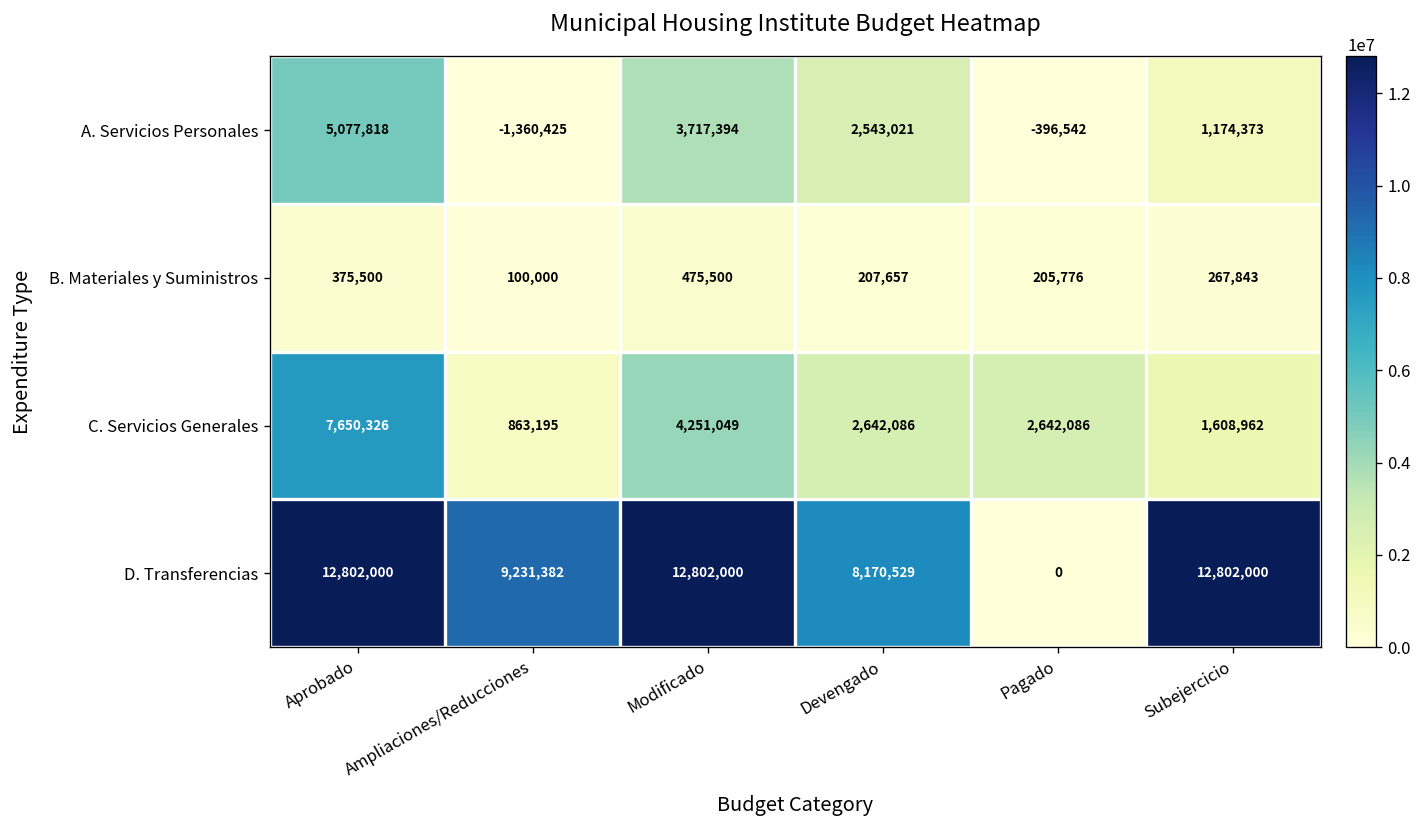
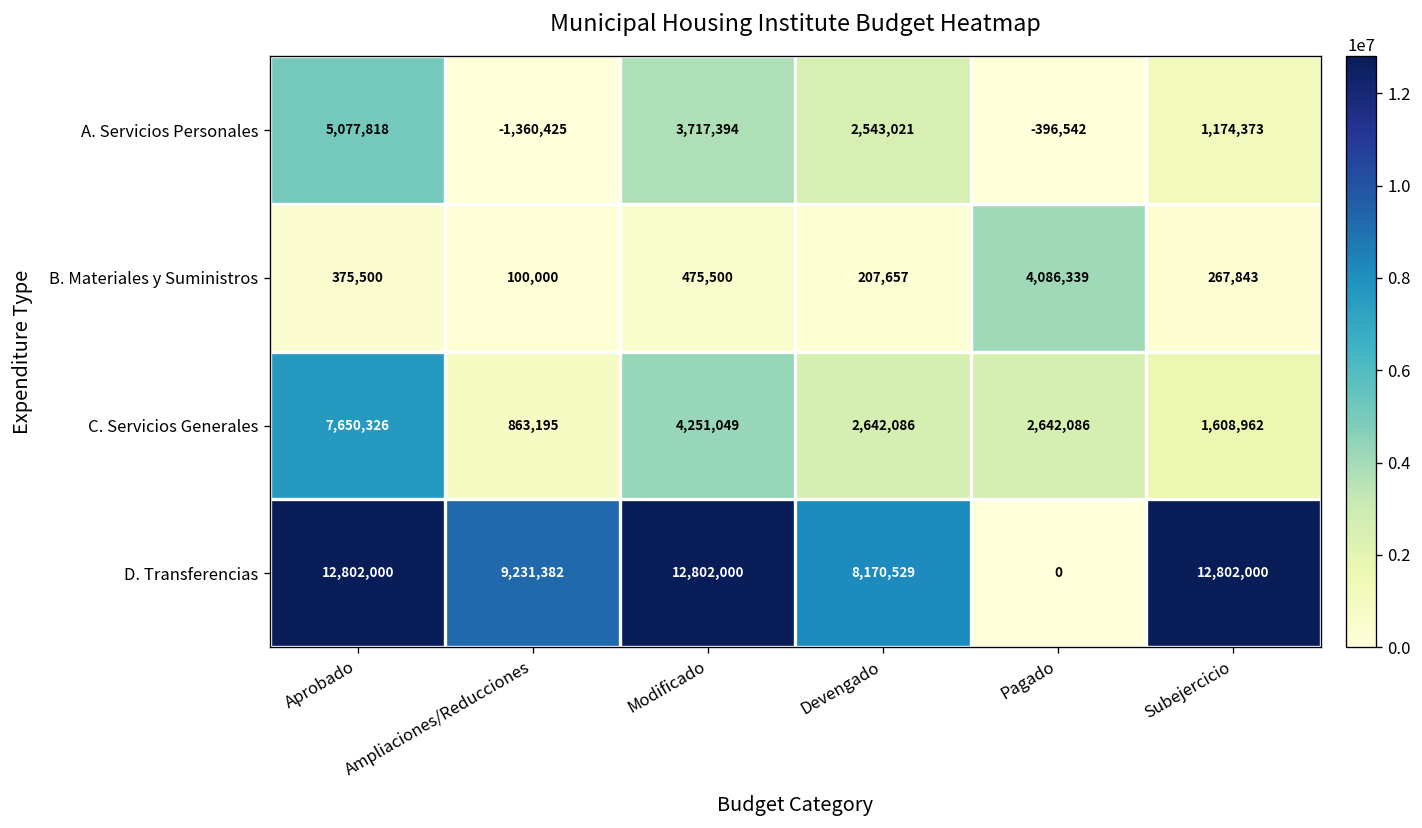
B. Materiales y Suministros, Pagado: 205,776 -> 4,086,339
